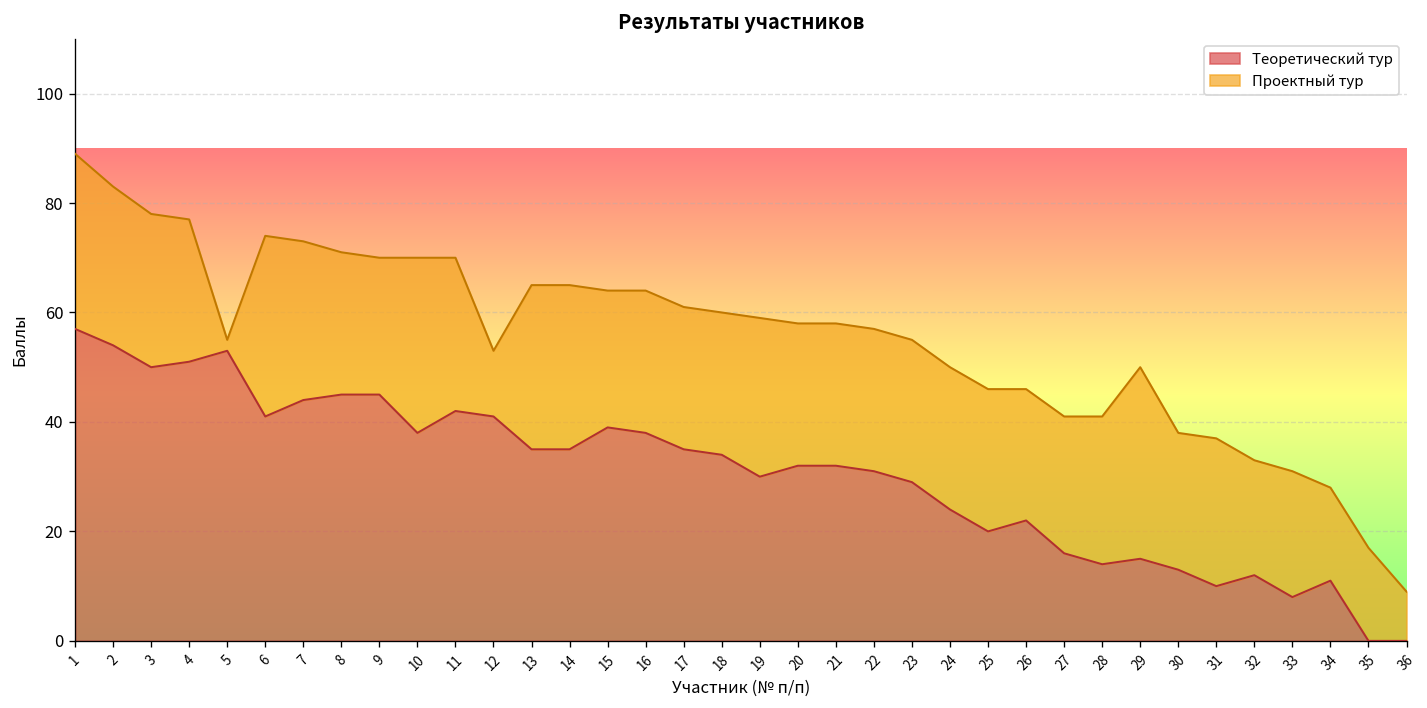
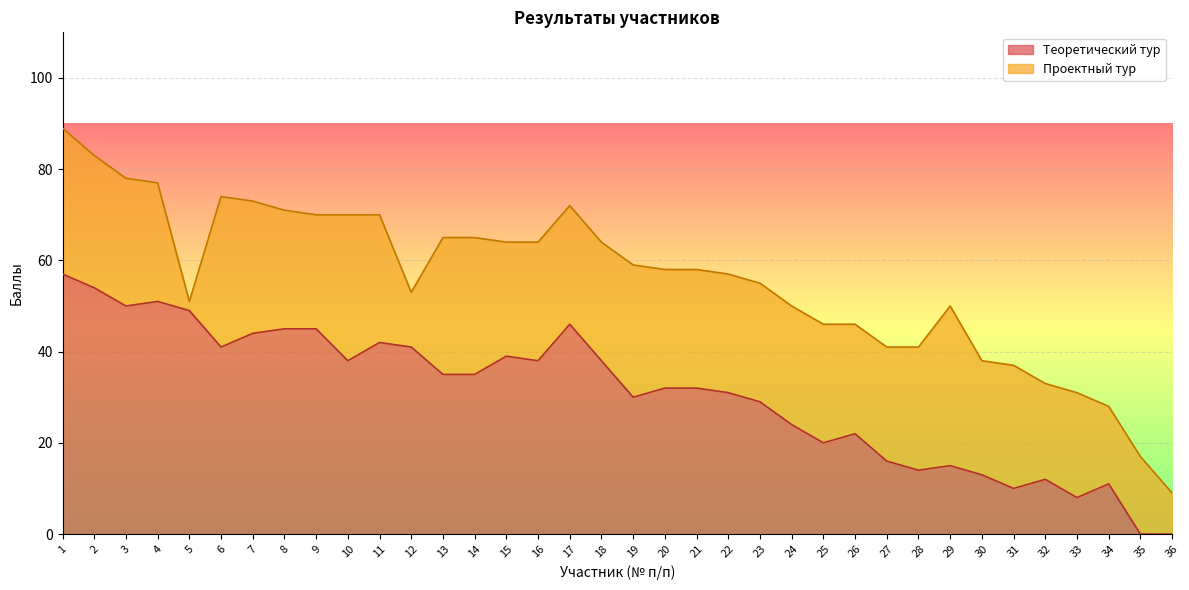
Теоретический тур, 5: 53 -> 49
Теоретический тур, 17: 35 -> 46
Теоретический тур, 18: 34 -> 38
